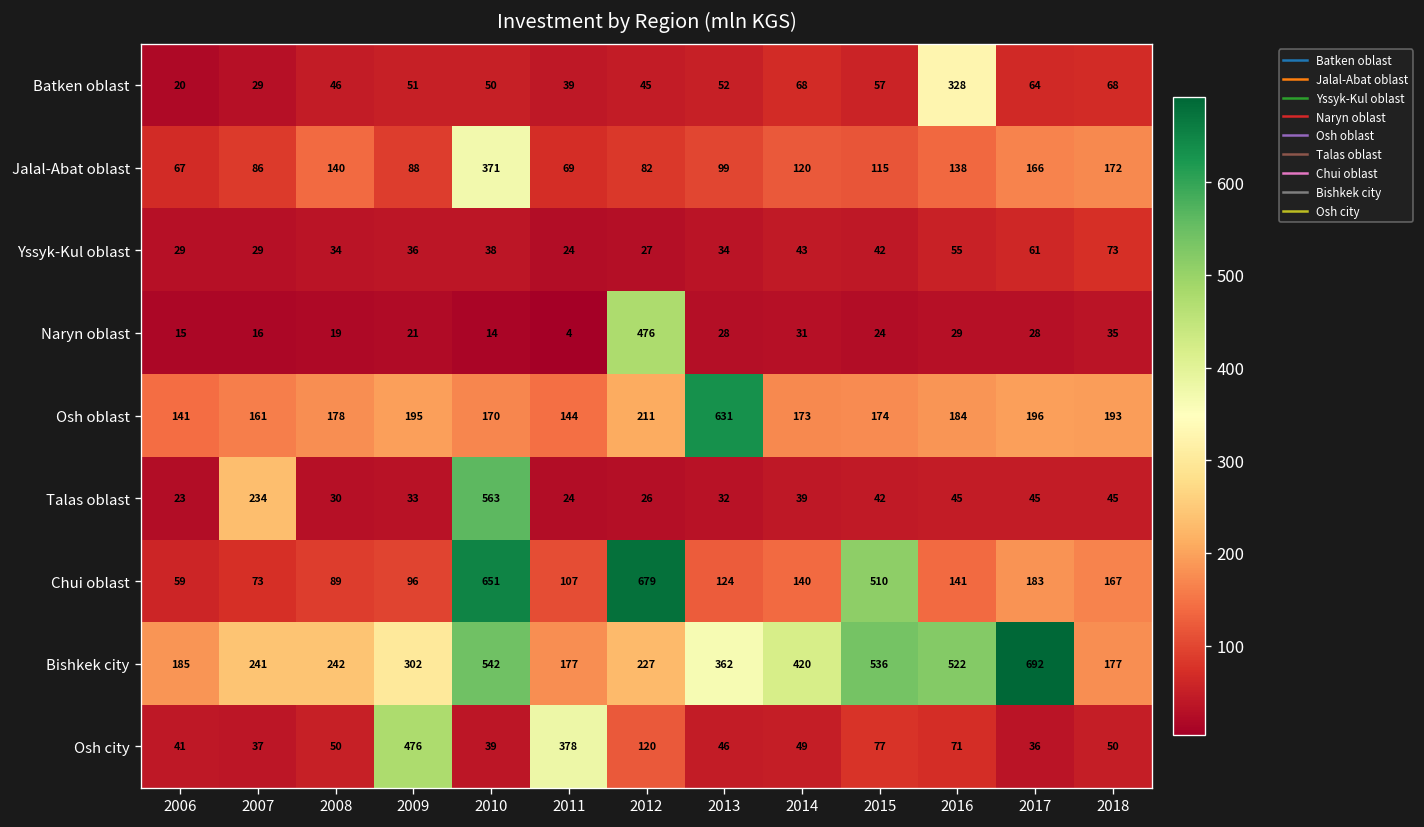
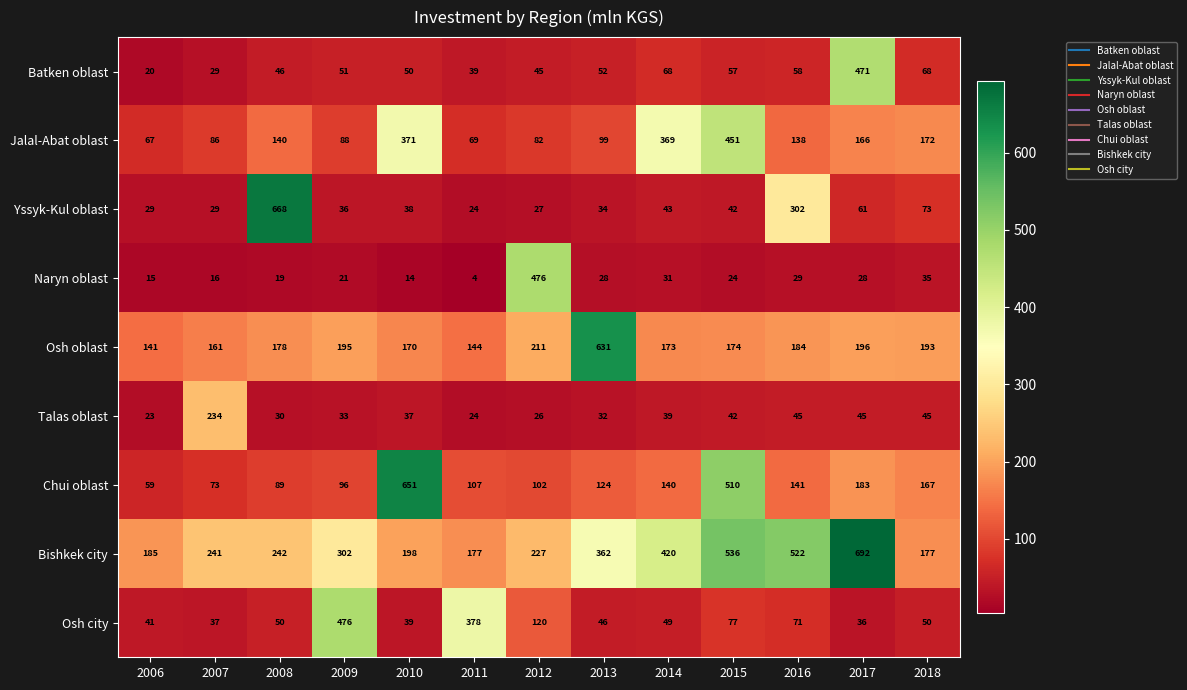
Batken oblast, 2016: 328 -> 58
Batken oblast, 2017: 64 -> 471
Jalal-Abat oblast, 2014: 120 -> 369
Jalal-Abat oblast, 2015: 115 -> 451
Yssyk-Kul oblast, 2008: 34 -> 668
Yssyk-Kul oblast, 2016: 55 -> 302
Talas oblast, 2010: 563 -> 37
Chui oblast, 2012: 679 -> 102
Bishkek city, 2010: 542 -> 198
